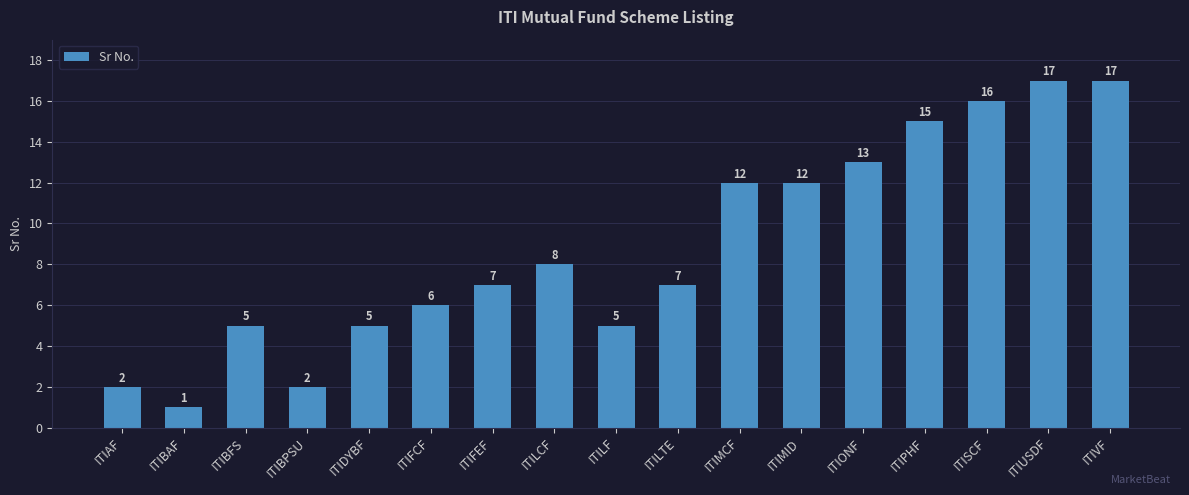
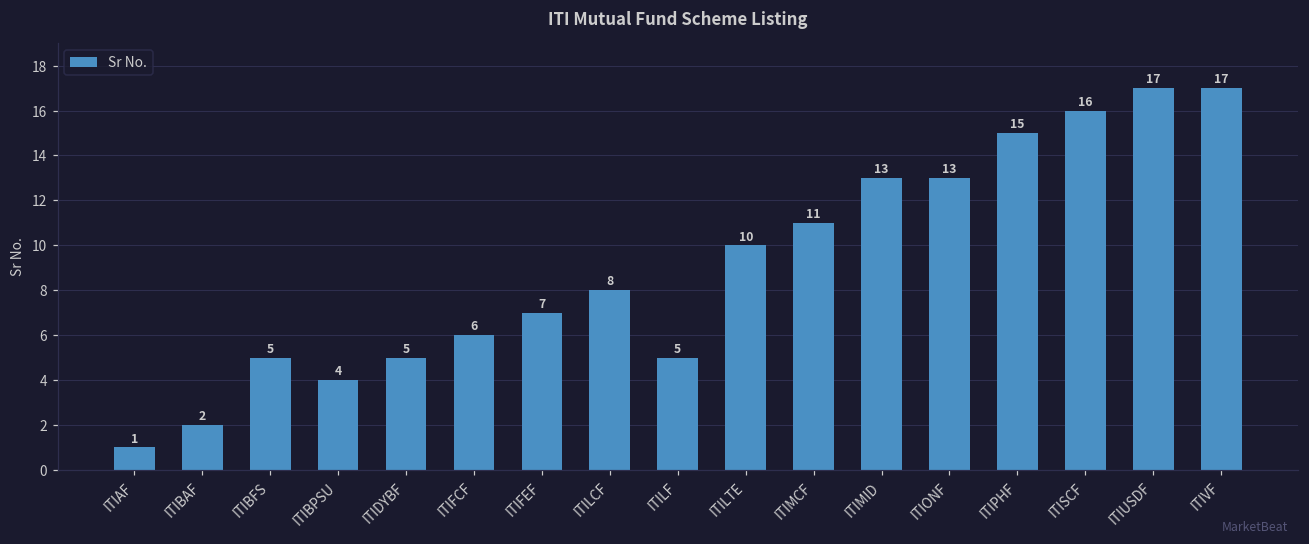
ITIAF: 2 -> 1
ITIBAF: 1 -> 2
ITIBPSU: 2 -> 4
ITILTE: 7 -> 10
ITIMCF: 12 -> 11
ITIMID: 12 -> 13
